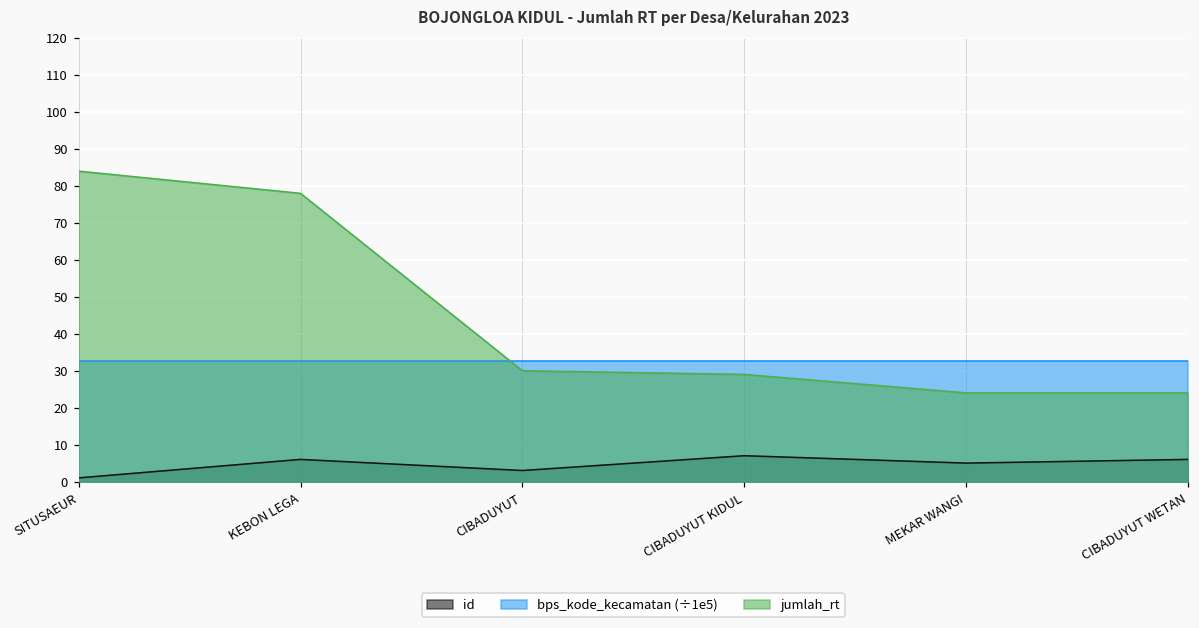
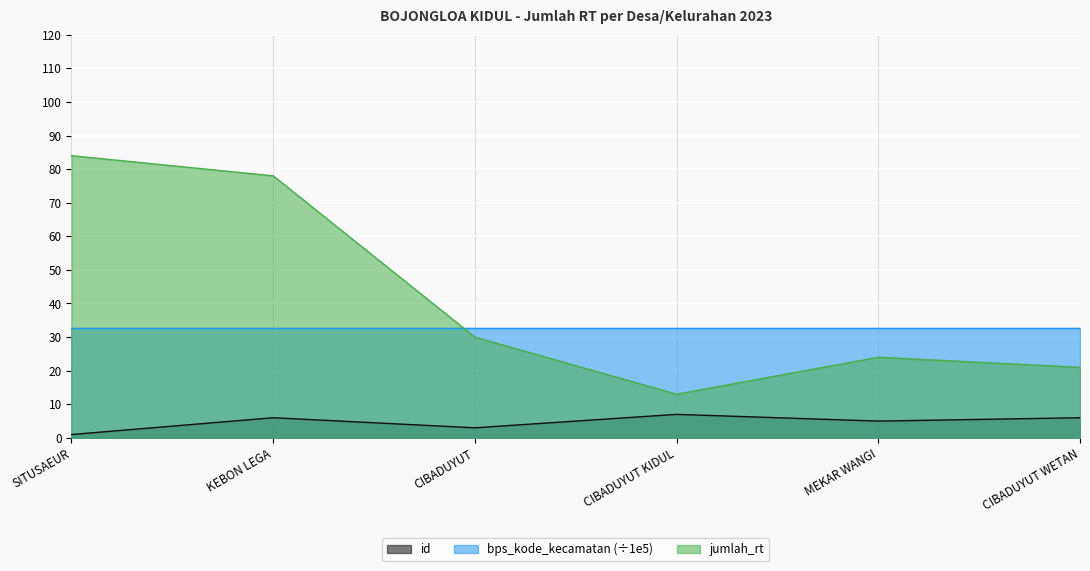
jumlah_rt, CIBADUYUT KIDUL: 29 -> 13
jumlah_rt, CIBADUYUT WETAN: 24 -> 21
